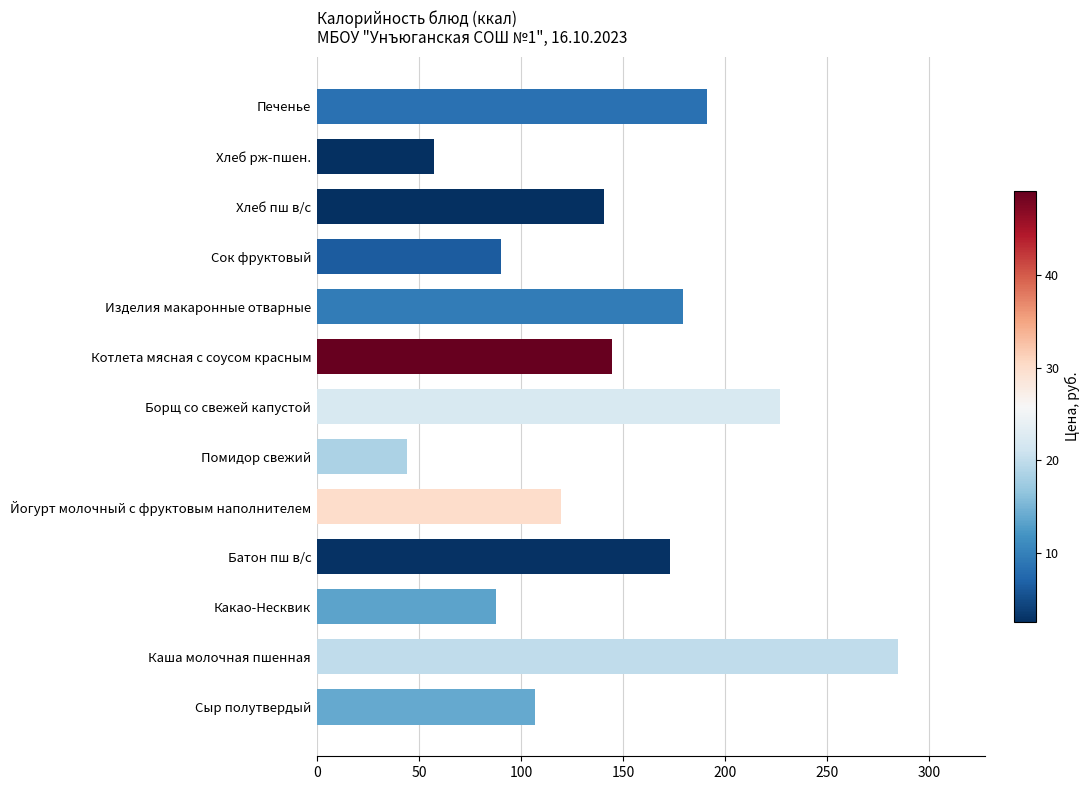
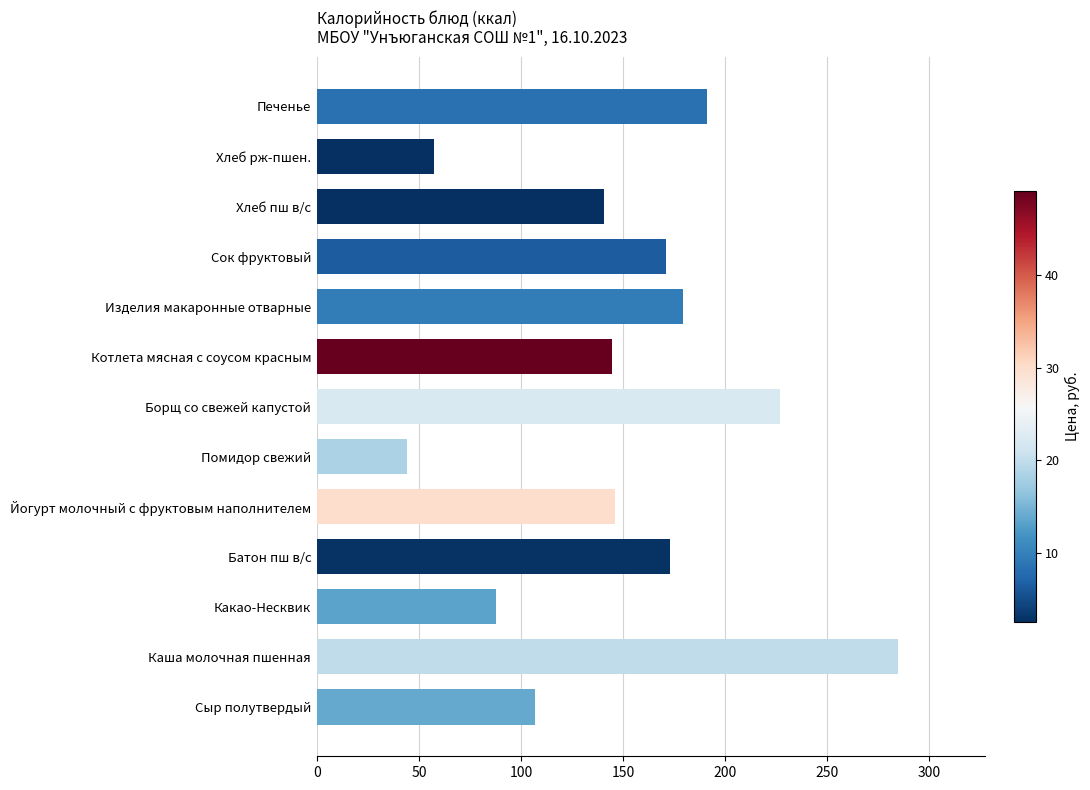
Сок фруктовый: 90 -> 171
Йогурт молочный с фруктовым наполнителем: 120 -> 146
